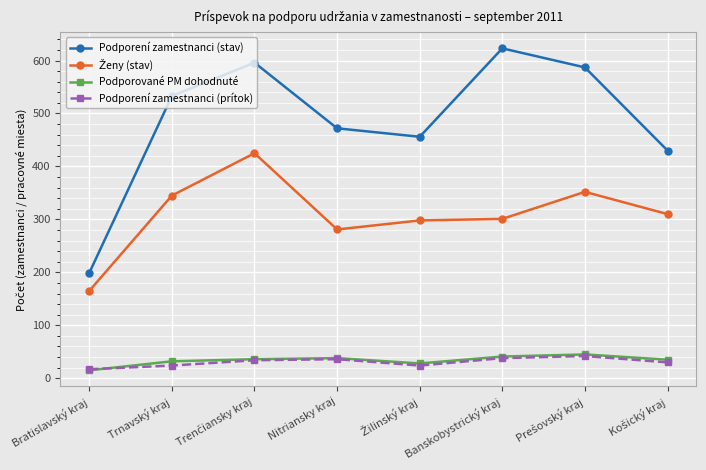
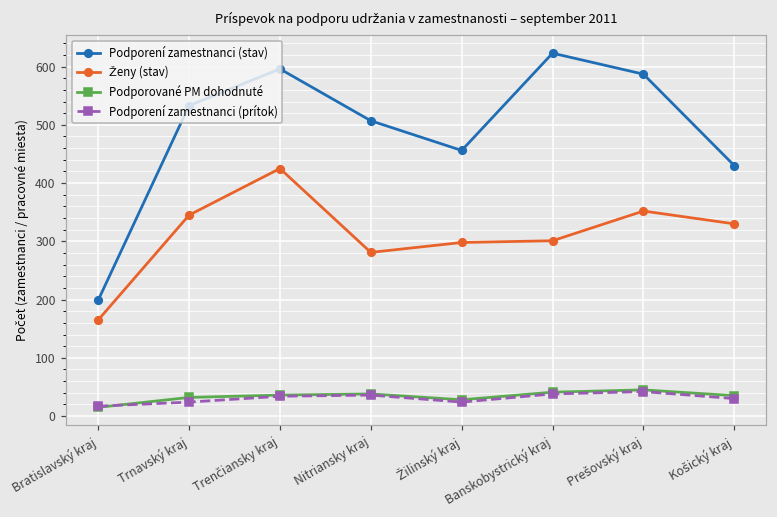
Podporení zamestnanci (stav), Nitriansky kraj: 470 -> 510
Ženy (stav), Košický kraj: 310 -> 330
